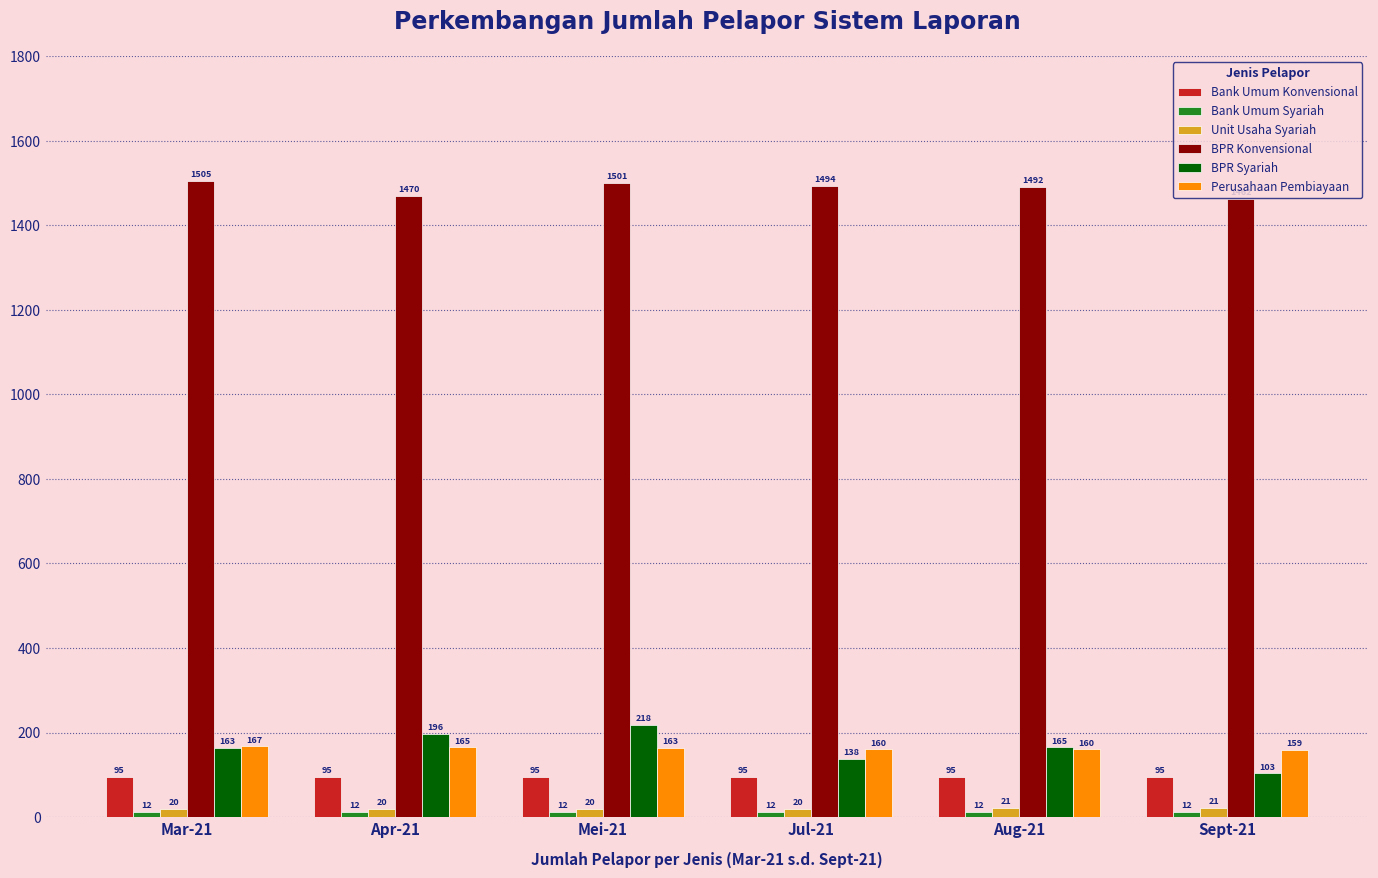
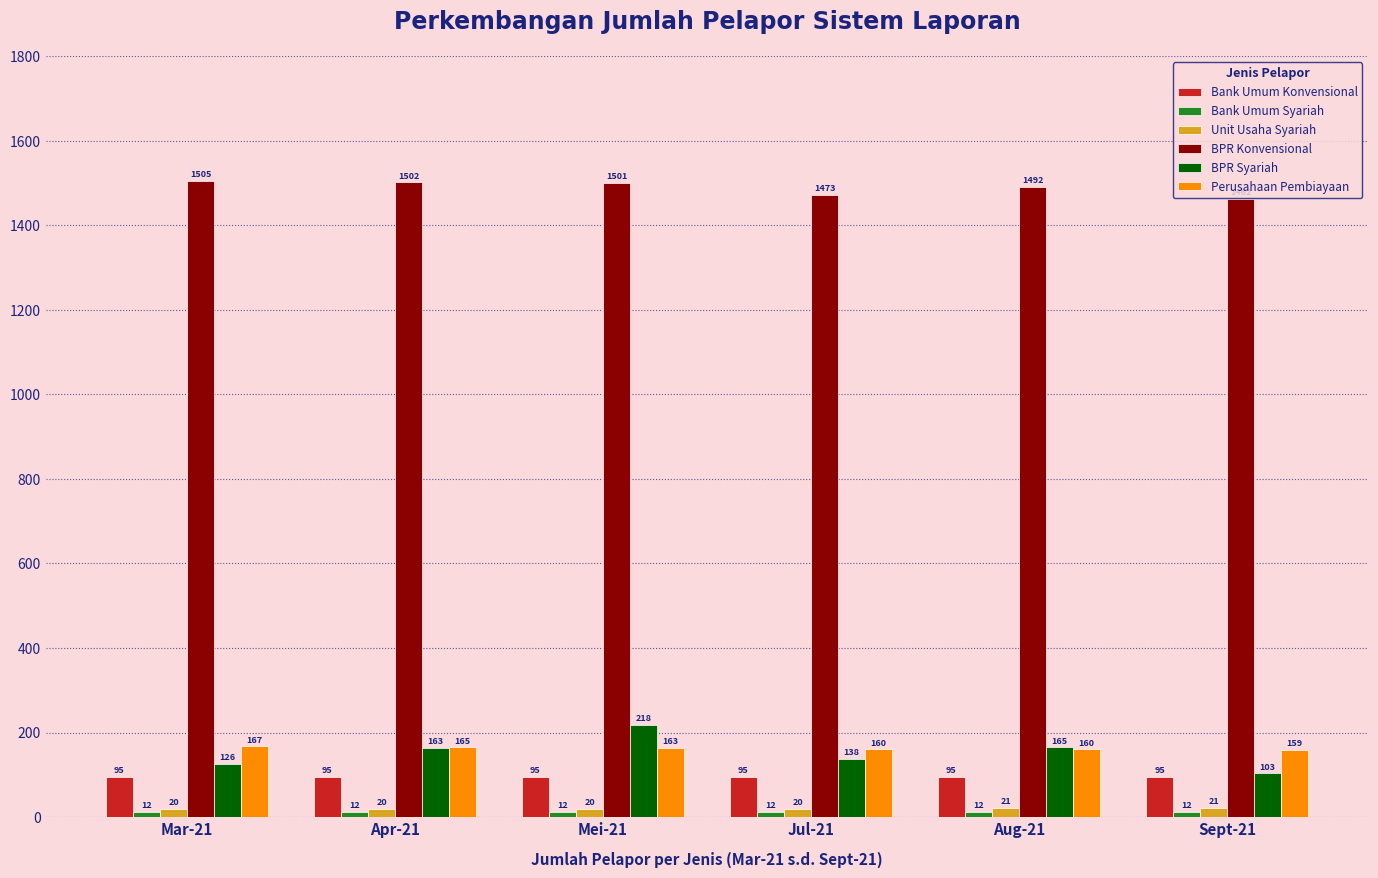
BPR Syariah, Mar-21: 163 -> 126
BPR Konvensional, Apr-21: 1470 -> 1502
BPR Syariah, Apr-21: 196 -> 163
BPR Konvensional, Jul-21: 1494 -> 1473
